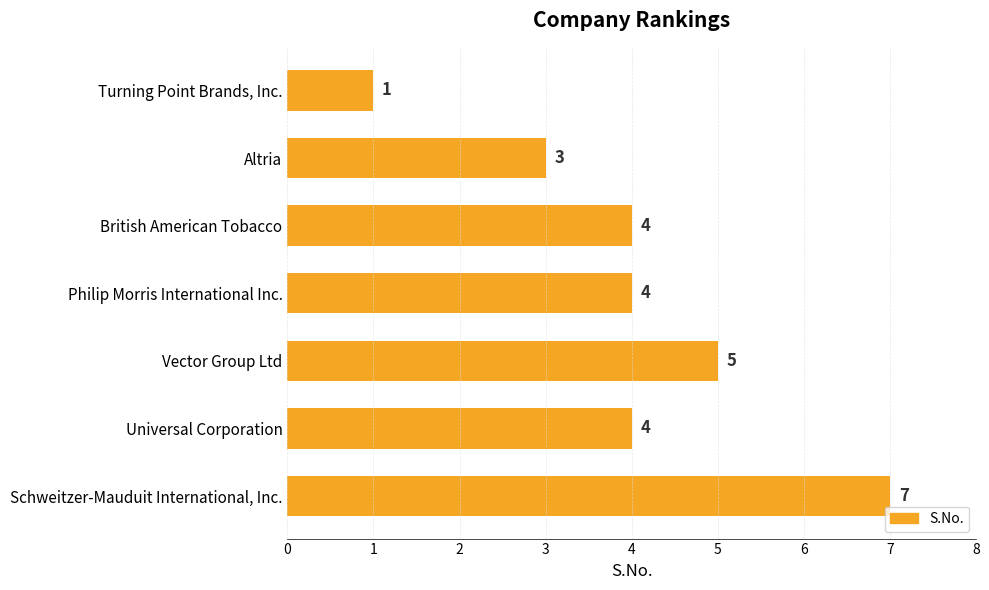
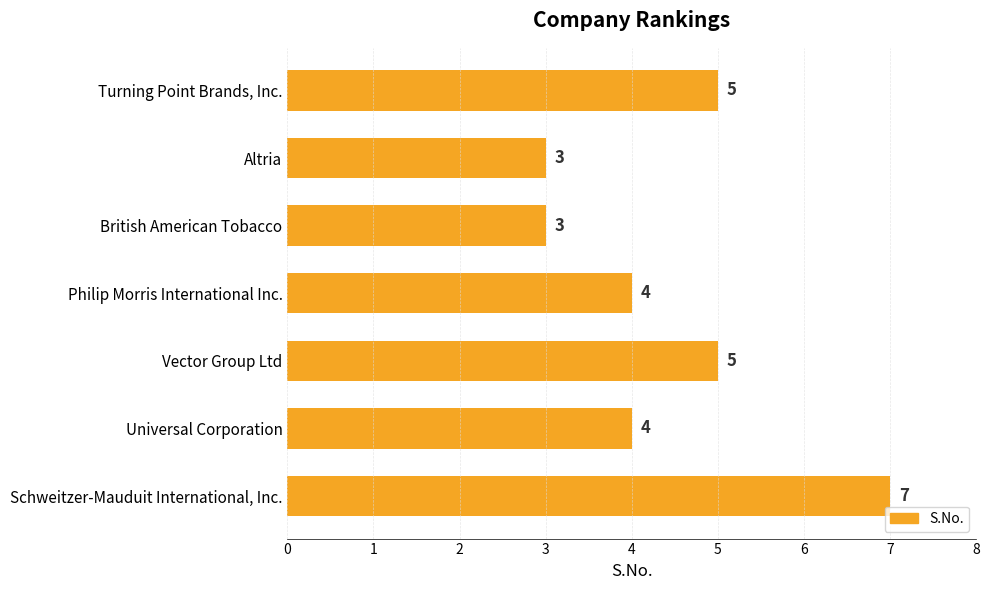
Turning Point Brands, Inc.: 1 -> 5
British American Tobacco: 4 -> 3
